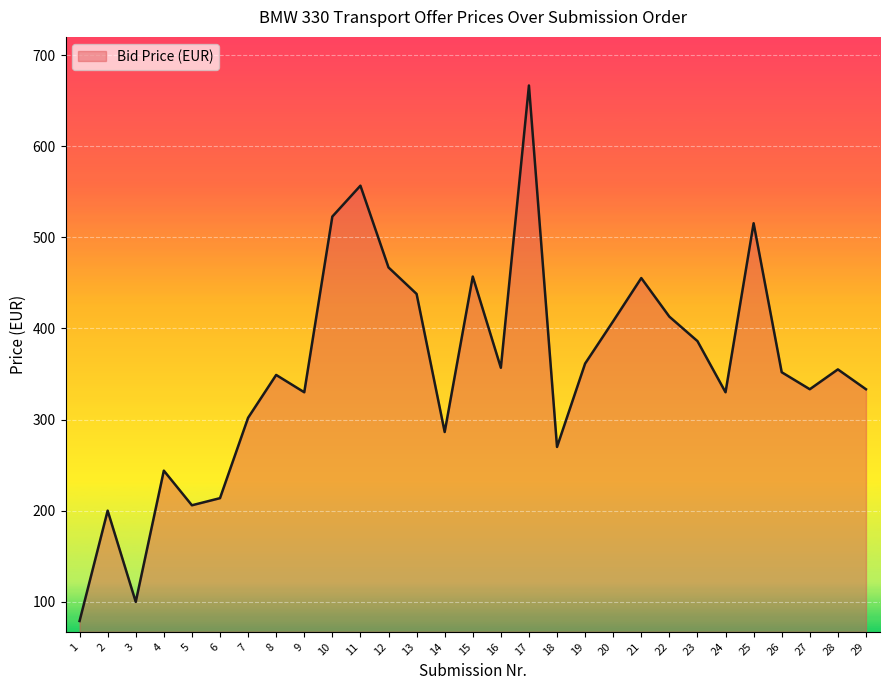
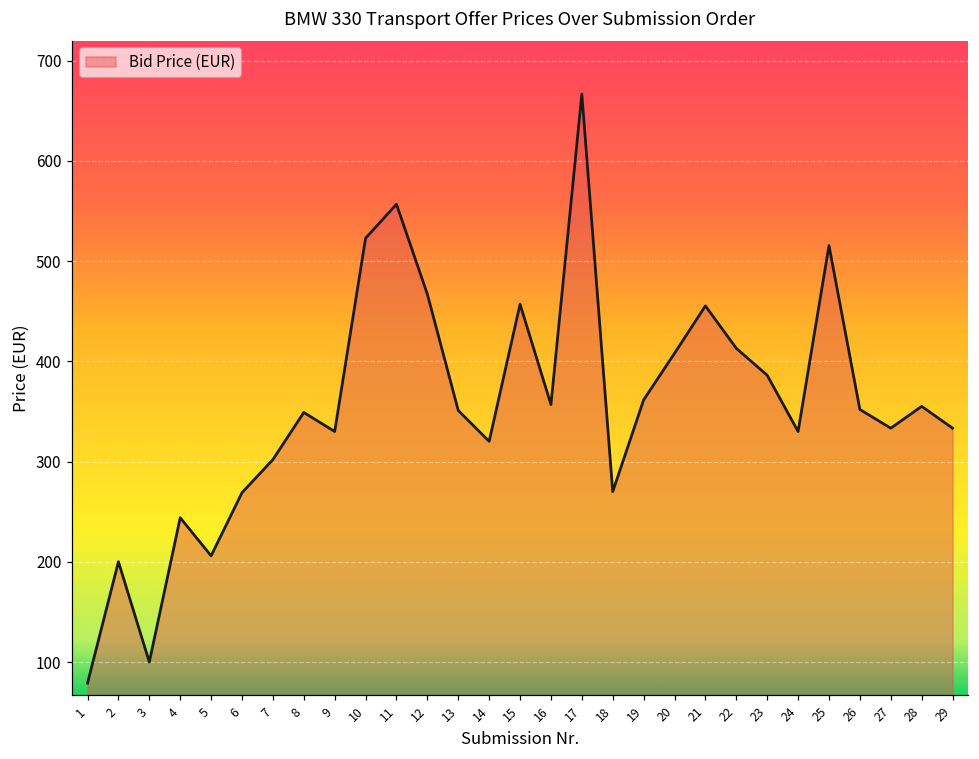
6: 210 -> 270
13: 440 -> 350
14: 290 -> 320
